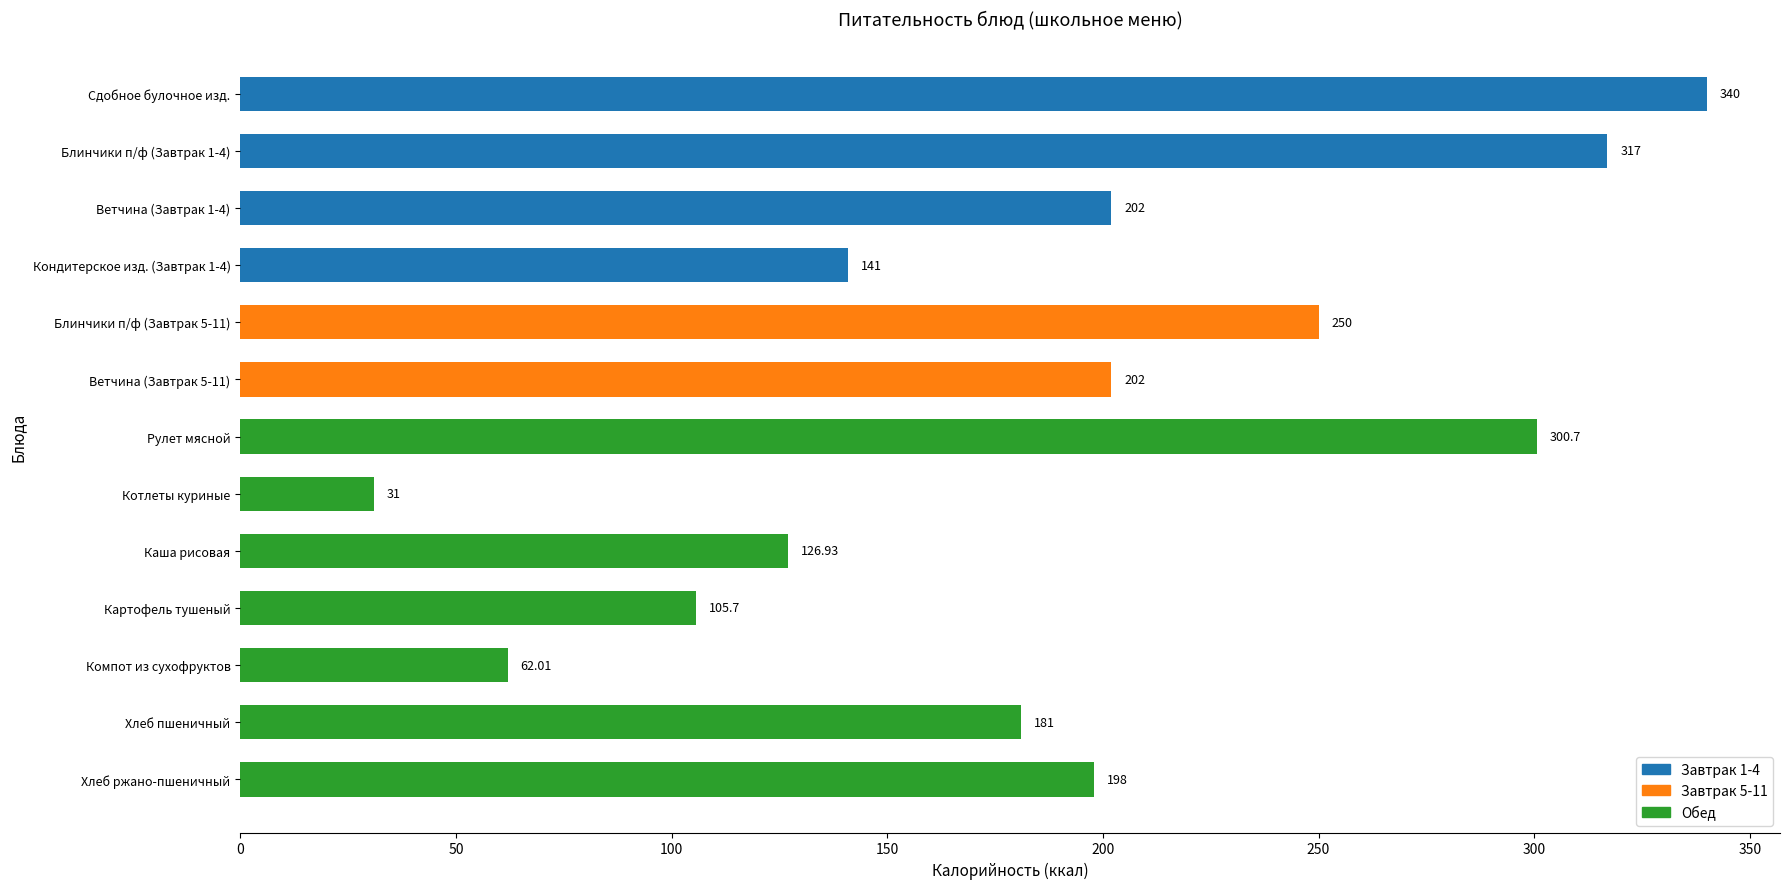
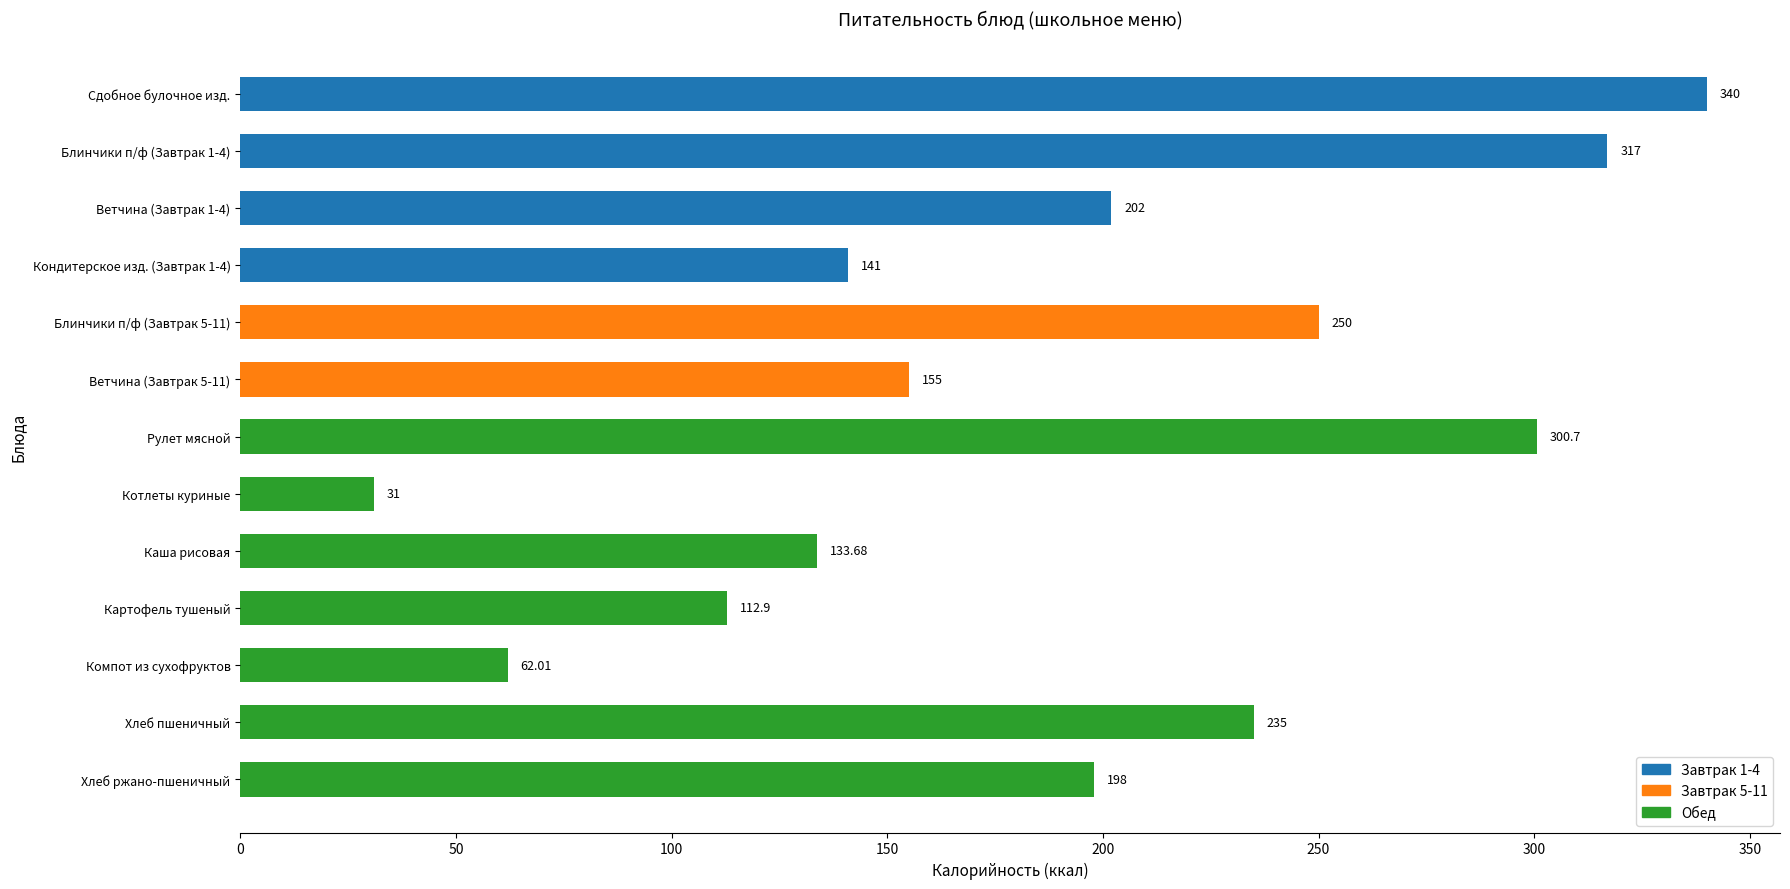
Ветчина (Завтрак 5-11): 202 -> 155
Каша рисовая: 126.93 -> 133.68
Картофель тушеный: 105.7 -> 112.9
Хлеб пшеничный: 181 -> 235
